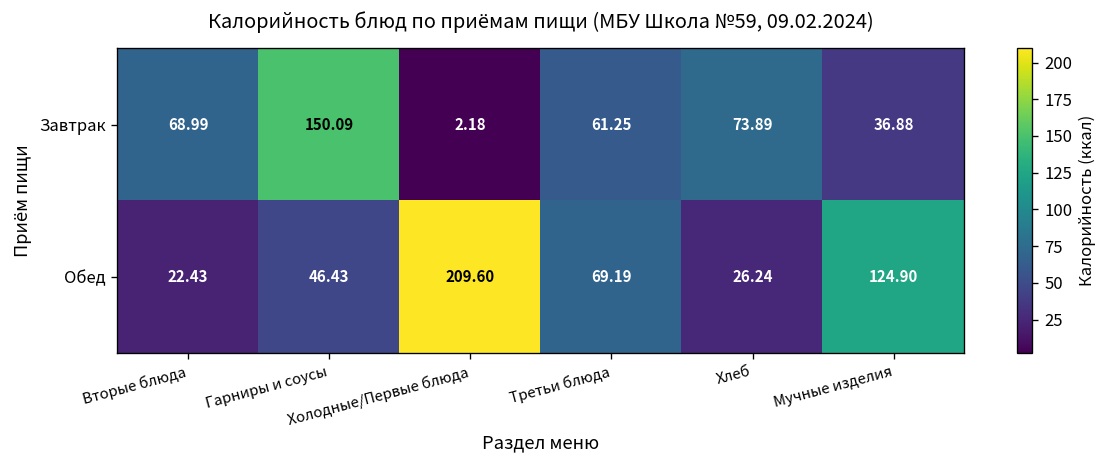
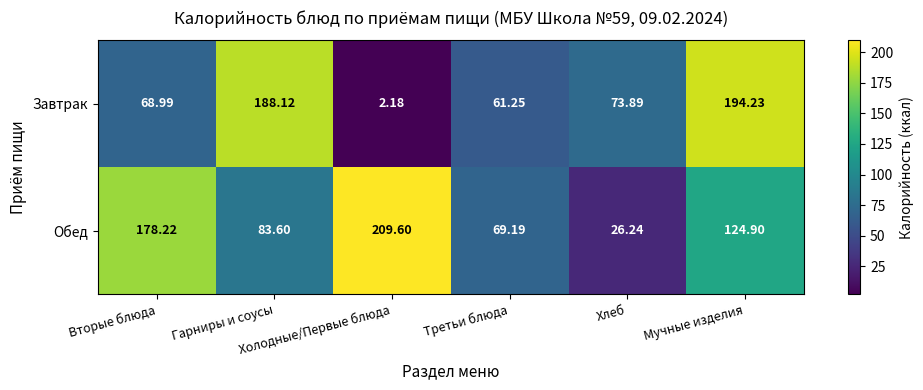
Завтрак, Гарниры и соусы: 150.09 -> 188.12
Завтрак, Мучные изделия: 36.88 -> 194.23
Обед, Вторые блюда: 22.43 -> 178.22
Обед, Гарниры и соусы: 46.43 -> 83.60
